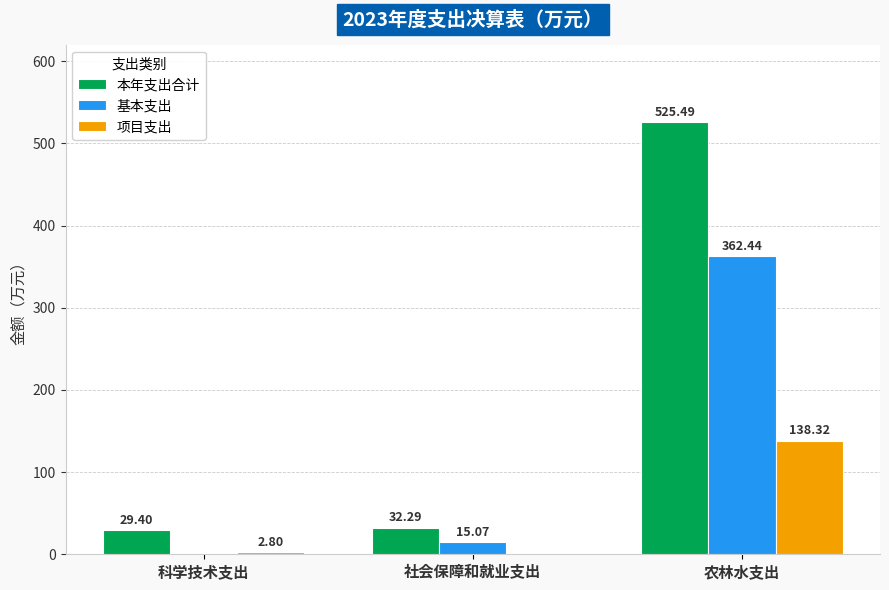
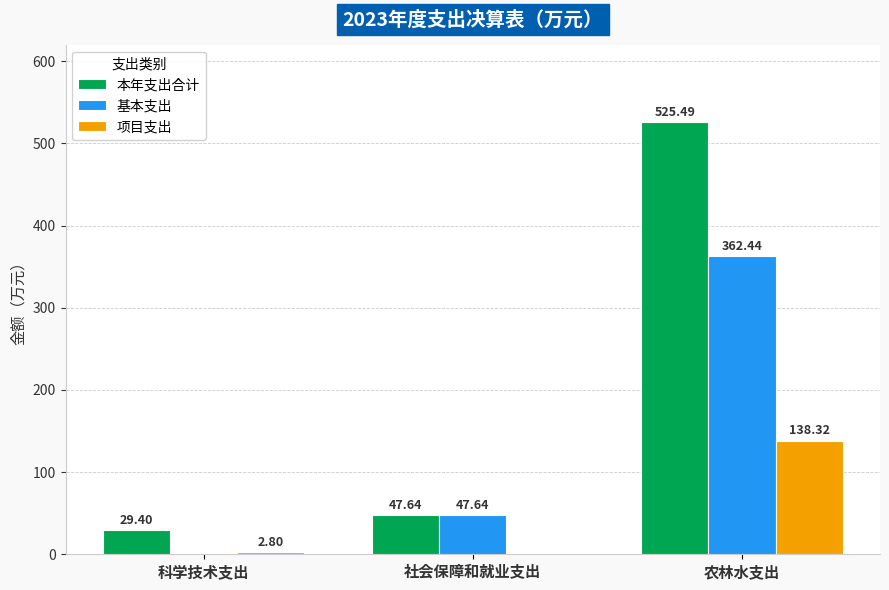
本年支出合计, 社会保障和就业支出: 32.29 -> 47.64
基本支出, 社会保障和就业支出: 15.07 -> 47.64
